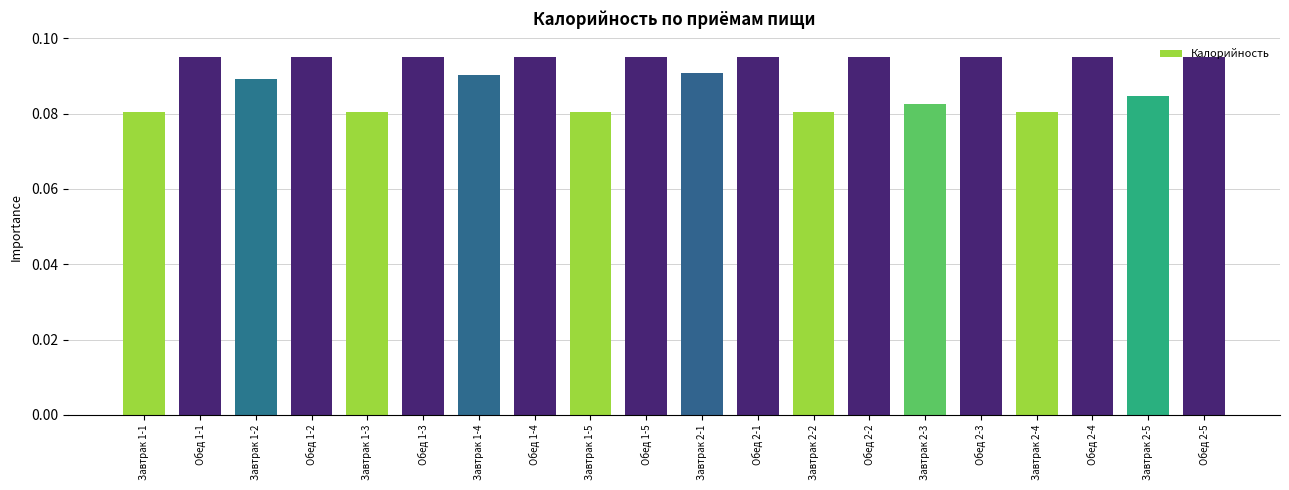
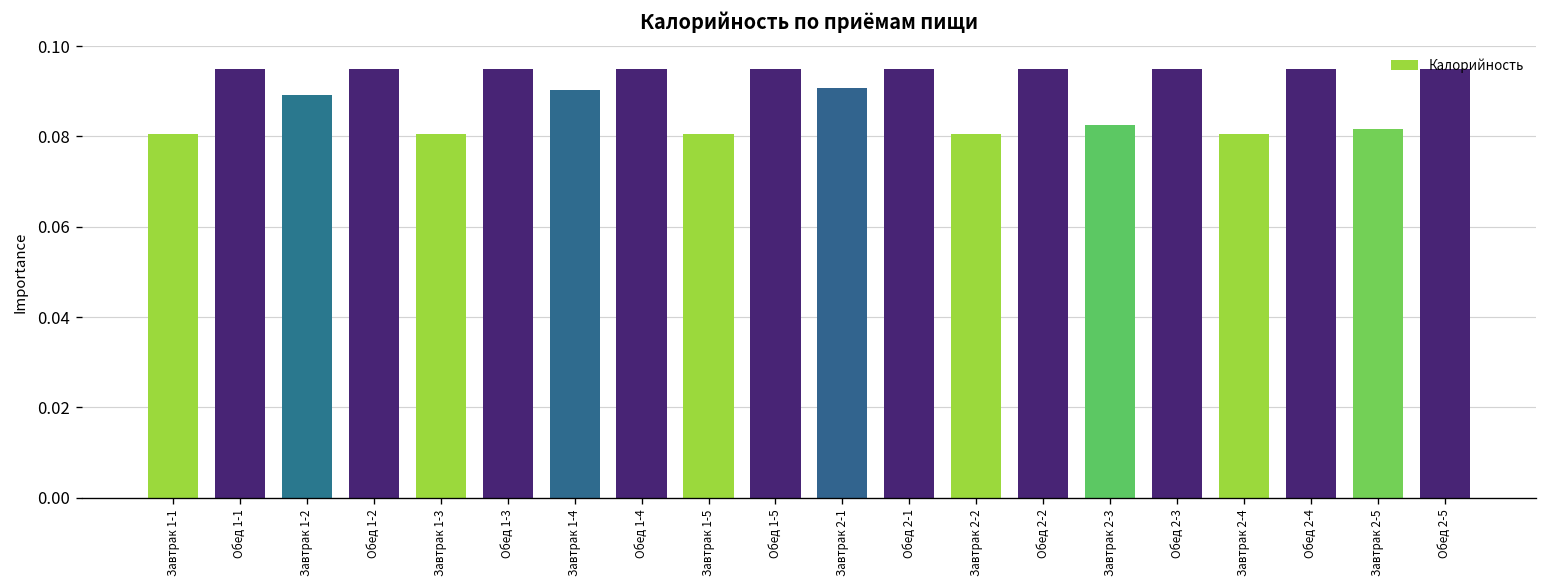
Завтрак 2-5: 0.085 -> 0.082
